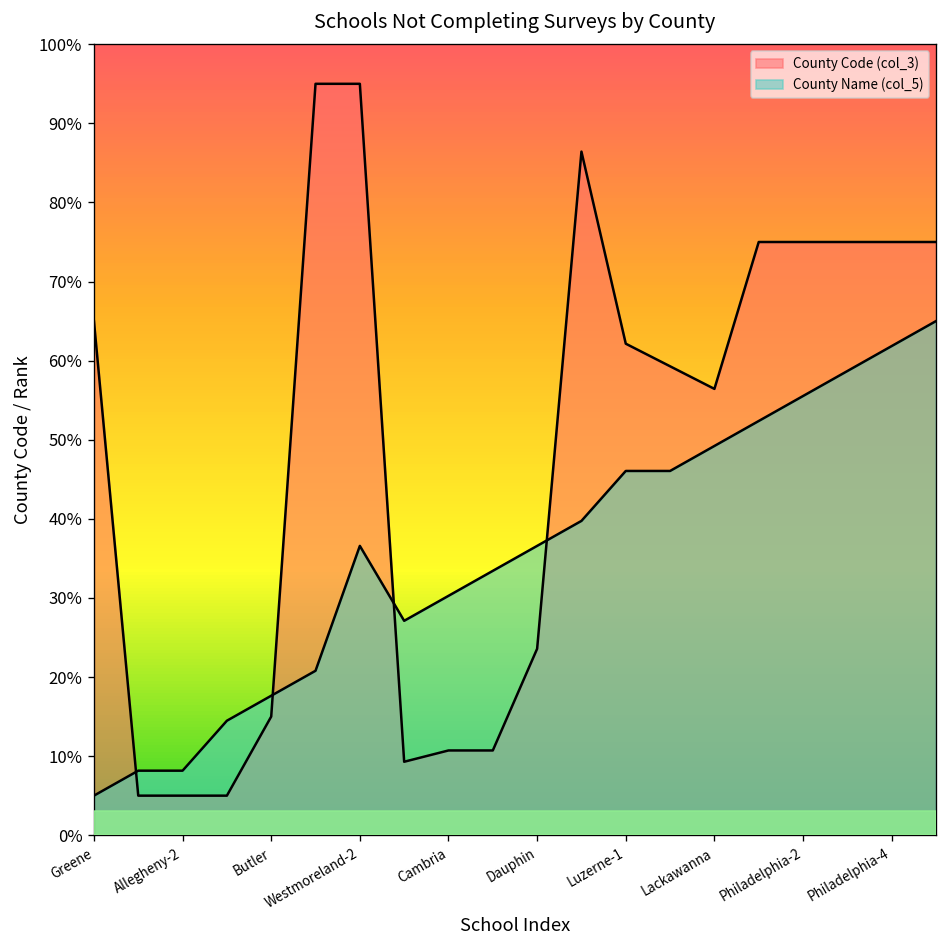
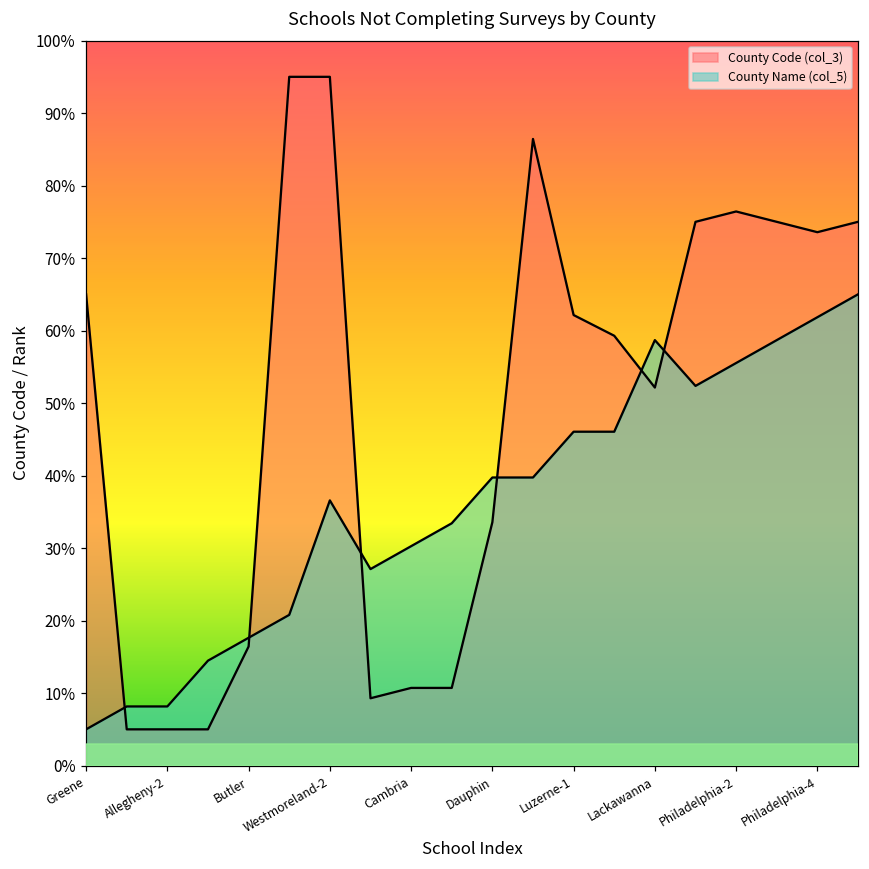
County Code (col_3), Butler: 15% -> 16%
County Code (col_3), Dauphin: 24% -> 34%
County Name (col_5), Dauphin: 37% -> 40%
County Code (col_3), Lackawanna: 56% -> 52%
County Name (col_5), Lackawanna: 49% -> 59%
County Code (col_3), Philadelphia-2: 75% -> 76%
County Code (col_3), Philadelphia-4: 75% -> 74%
